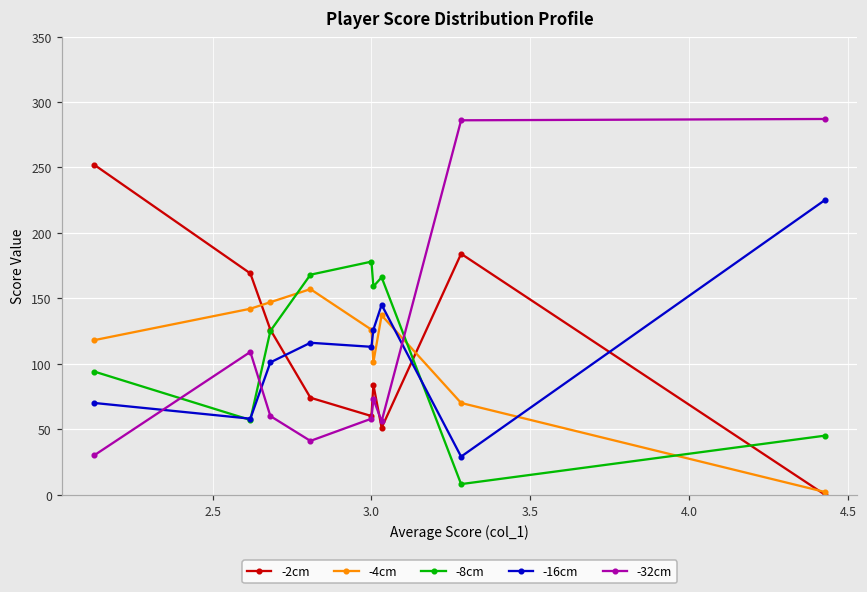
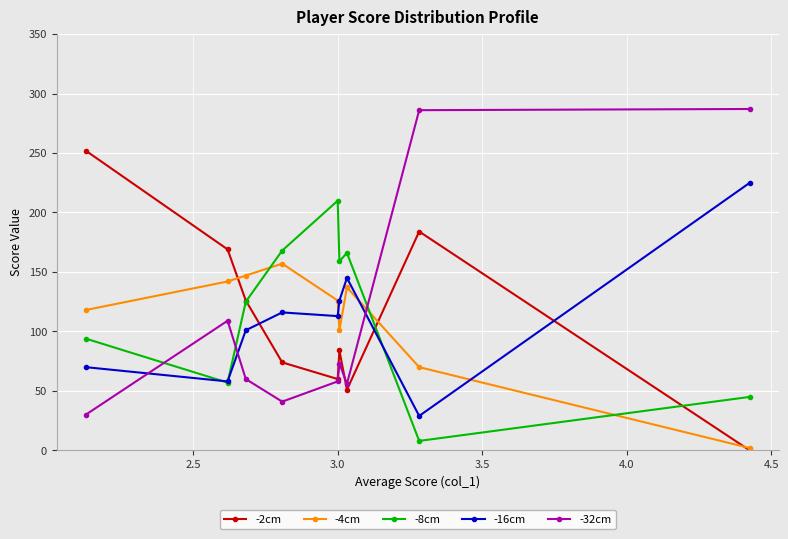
-8cm, 3.0: 178 -> 210
